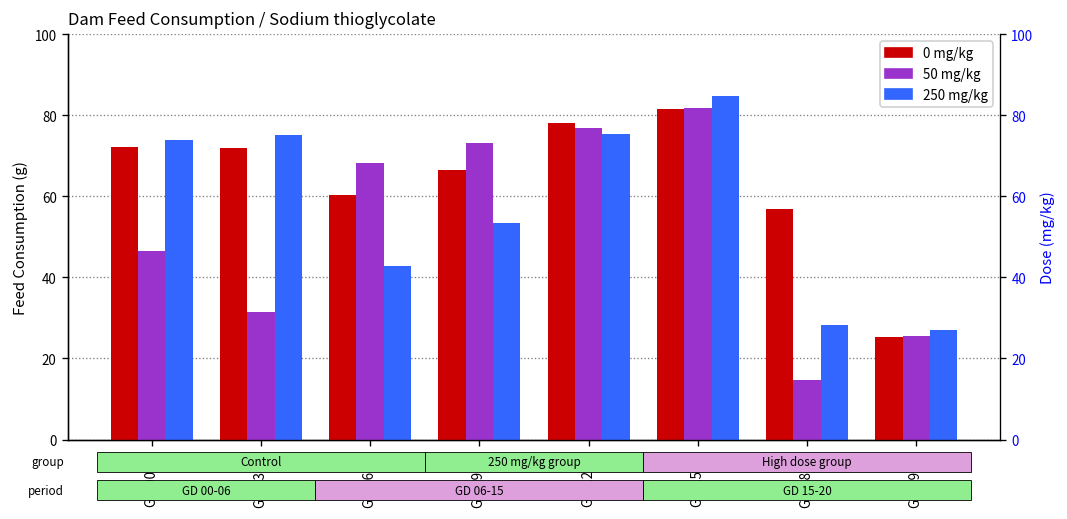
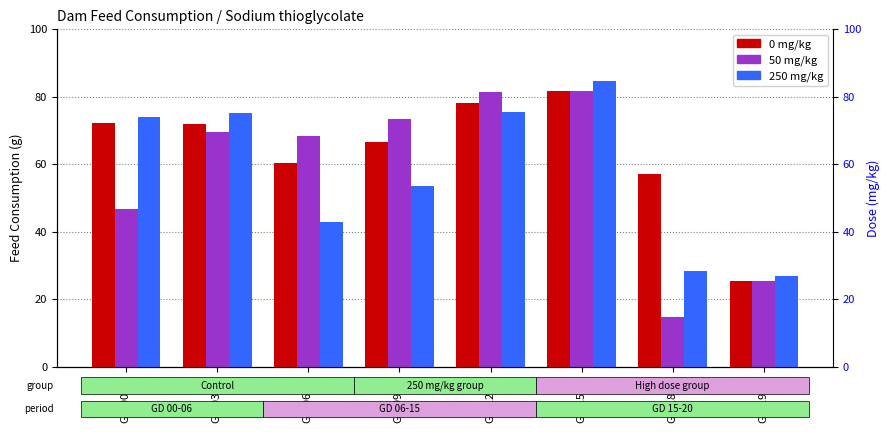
50 mg/kg, GD 03-06: 32 -> 70
50 mg/kg, GD 12-15: 77 -> 81
